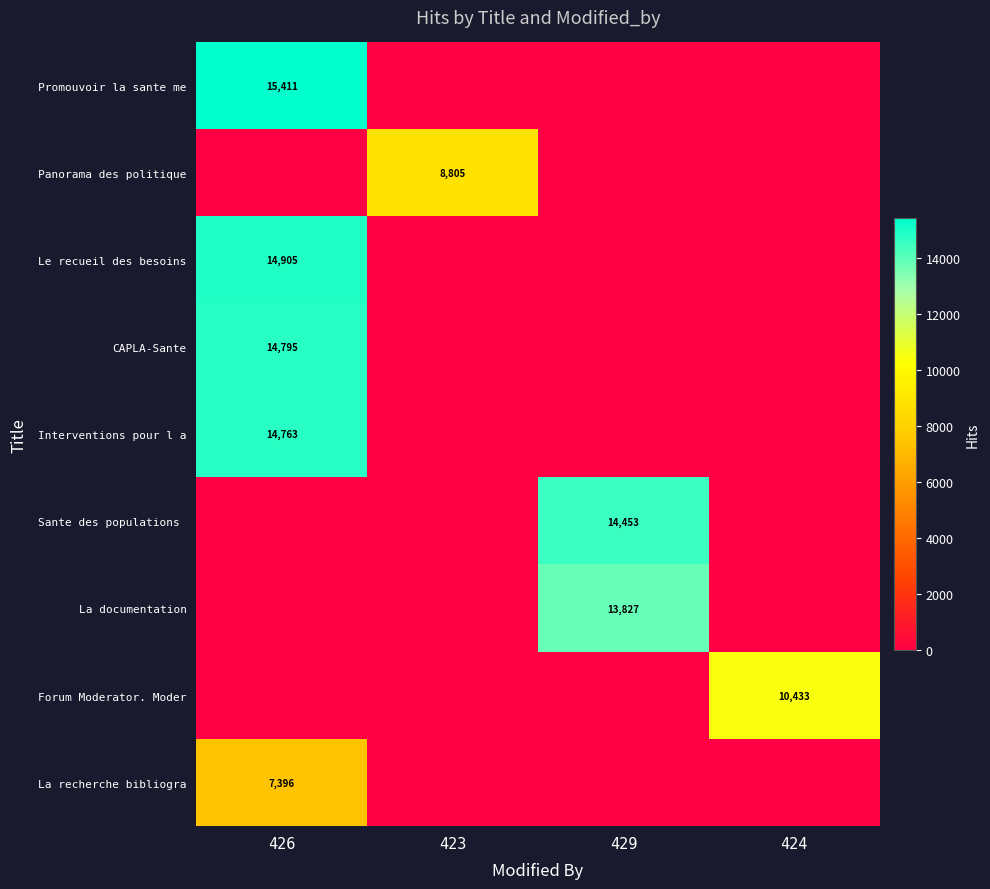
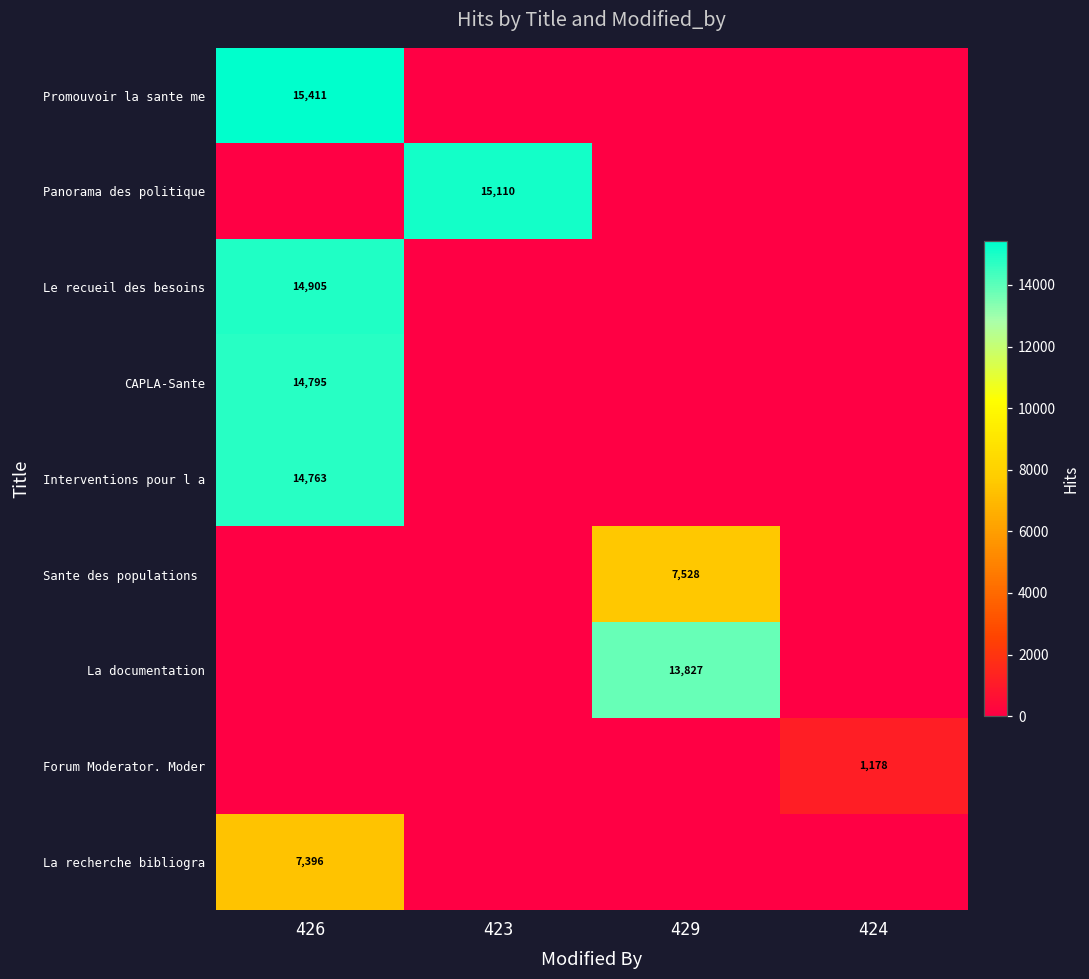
Panorama des politique, 423: 8,805 -> 15,110
Sante des populations, 429: 14,453 -> 7,528
Forum Moderator. Moder, 424: 10,433 -> 1,178
